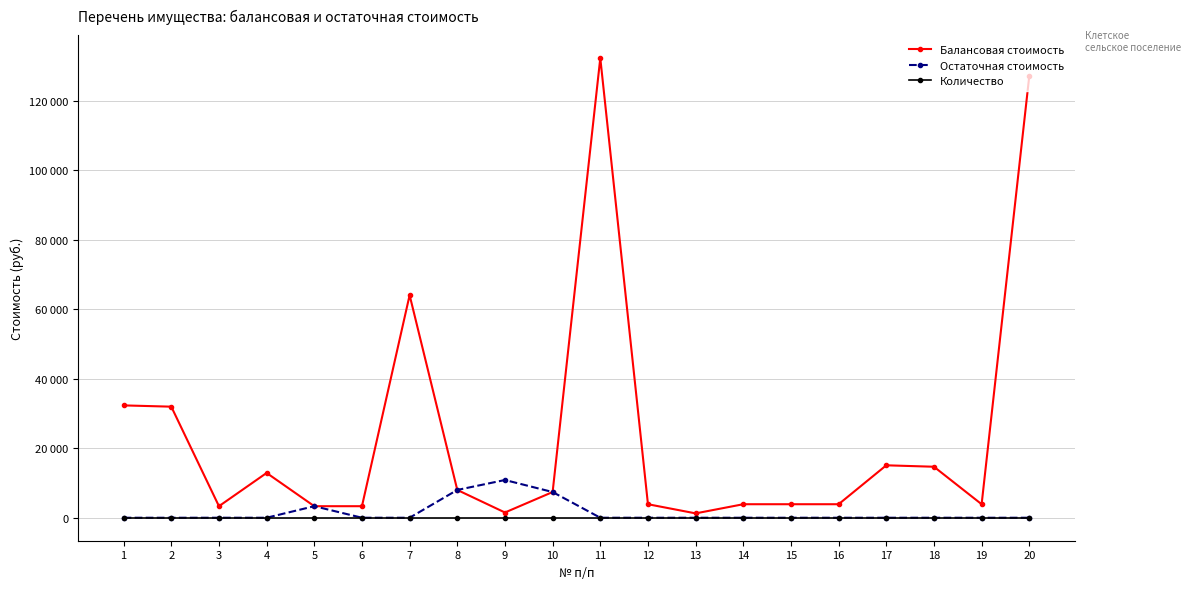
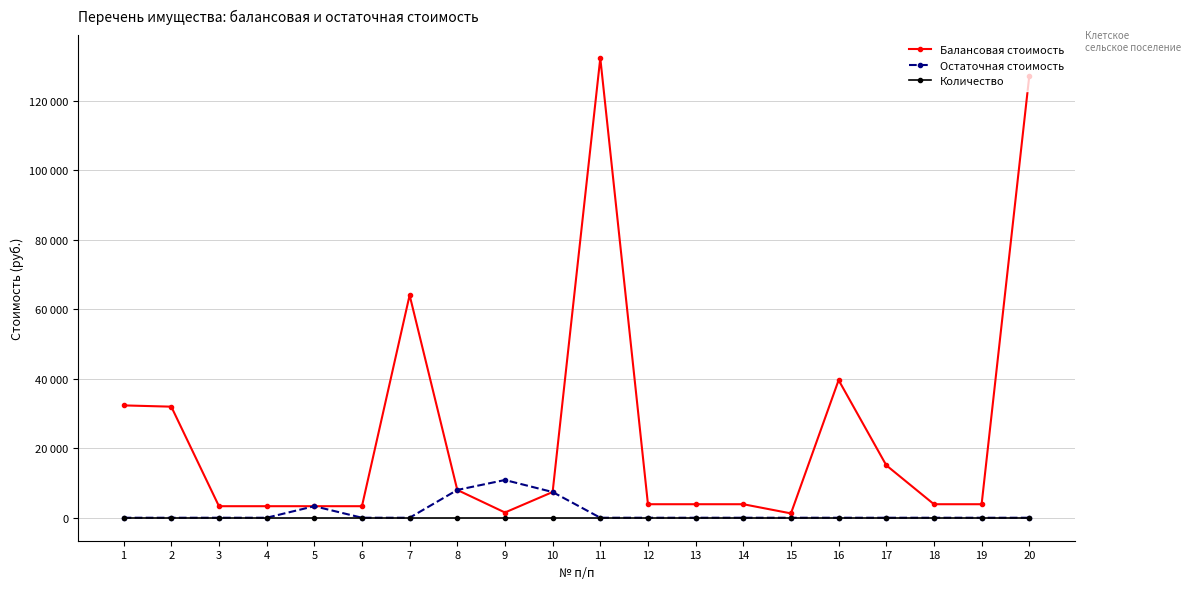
Балансовая стоимость, 4: 13000 -> 3000
Балансовая стоимость, 13: 1000 -> 4000
Балансовая стоимость, 15: 4000 -> 1000
Балансовая стоимость, 16: 4000 -> 40000
Балансовая стоимость, 18: 15000 -> 4000
